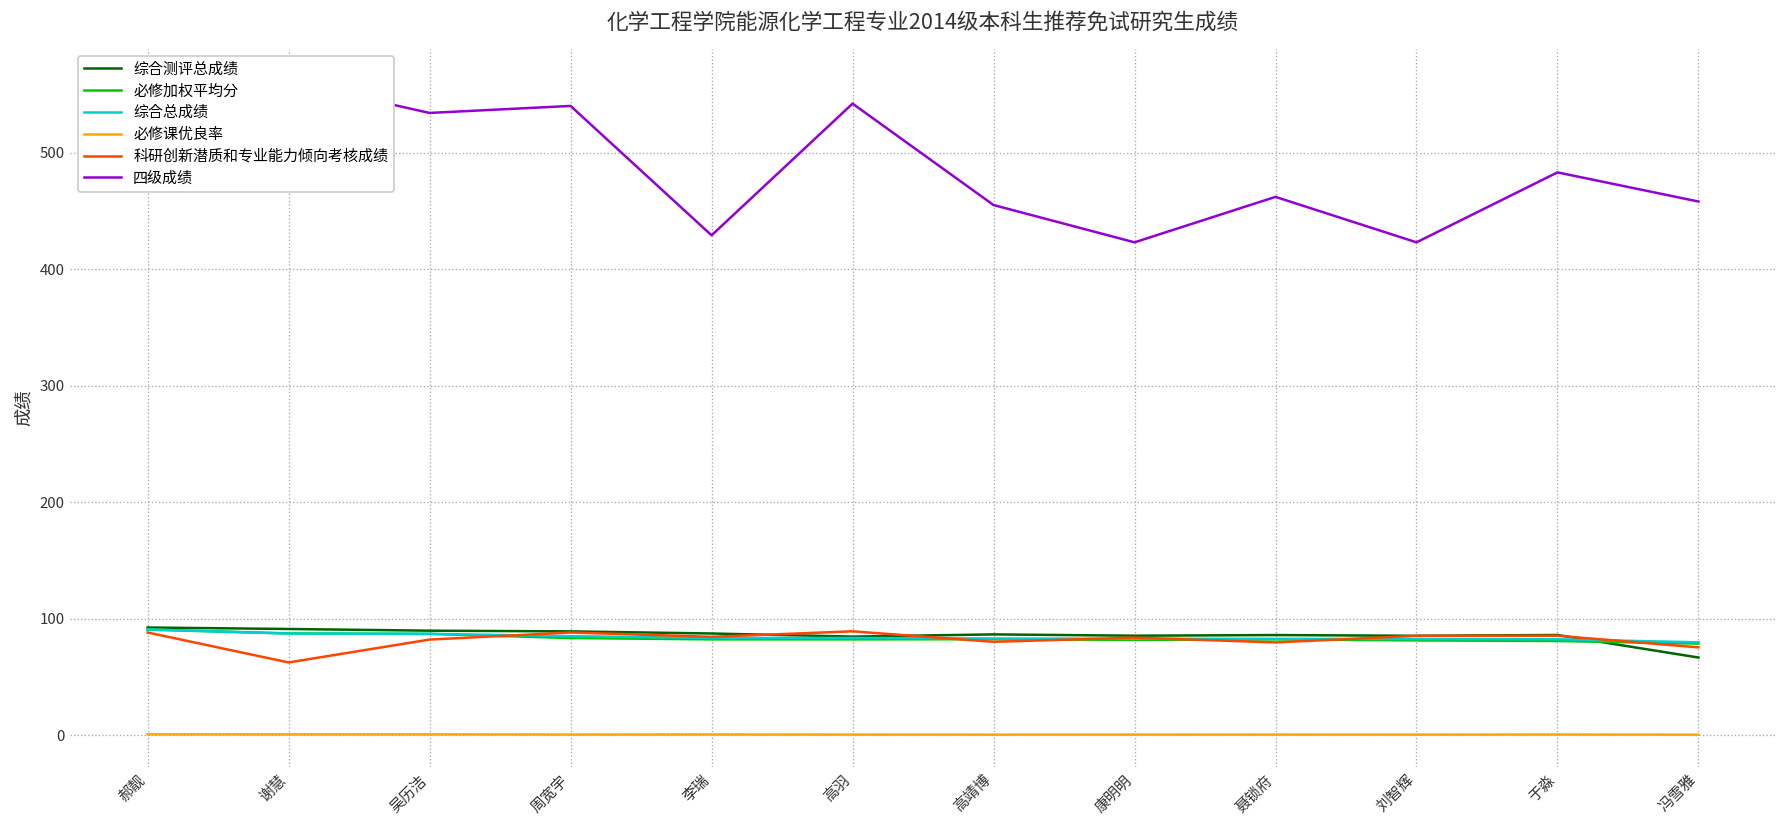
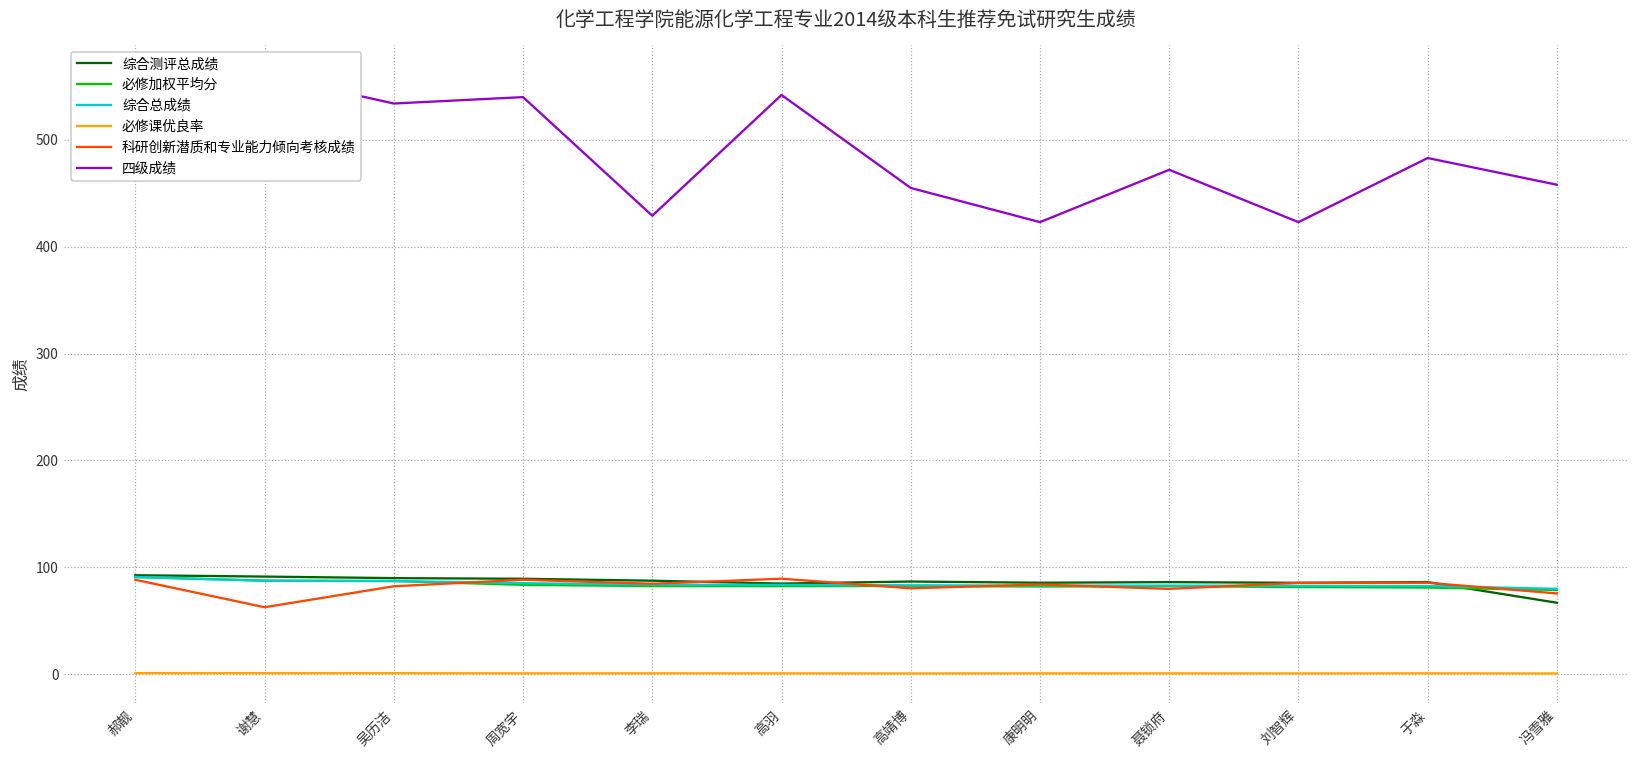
四级成绩, 聂锁府: 460 -> 470
